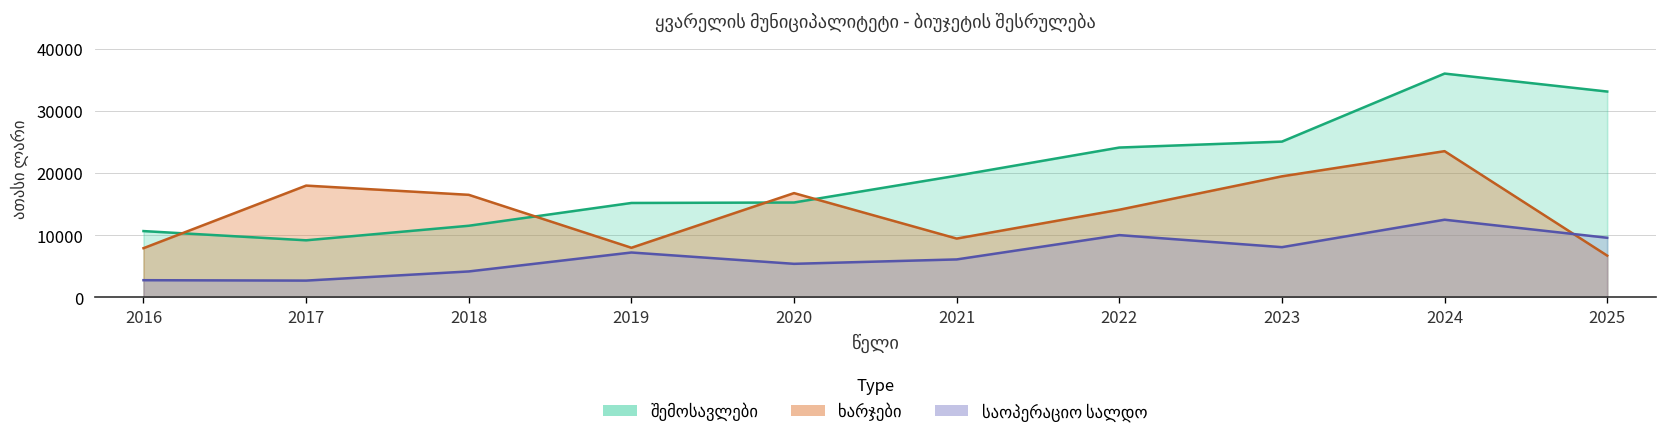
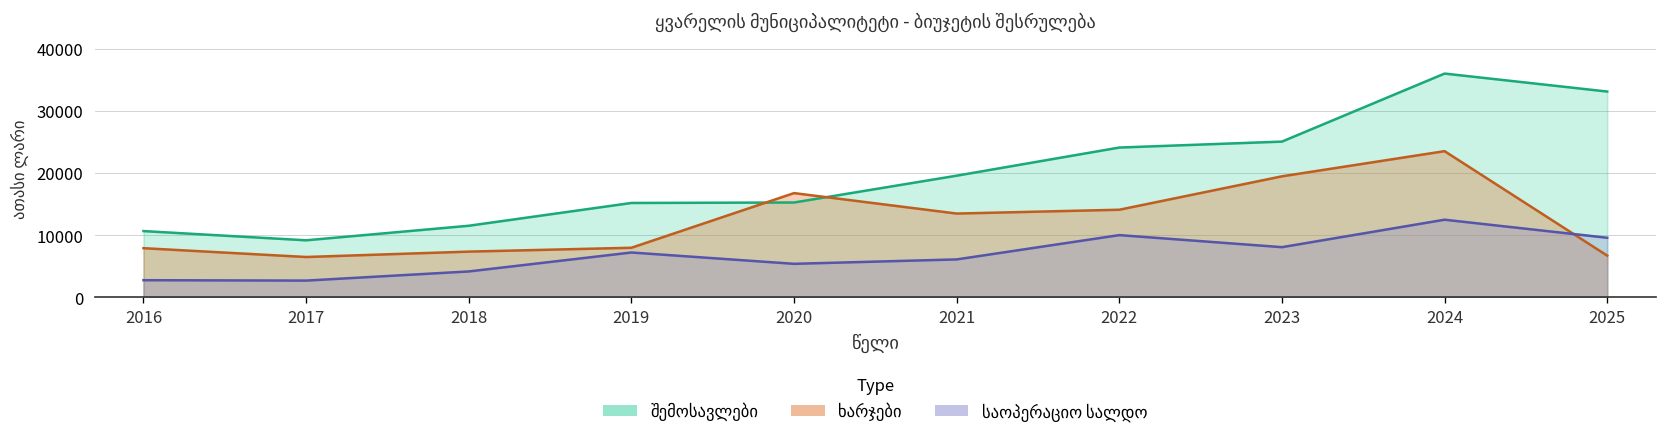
ხარჯები, 2017: 18000 -> 6000
ხარჯები, 2018: 16000 -> 7000
ხარჯები, 2021: 9000 -> 13000
